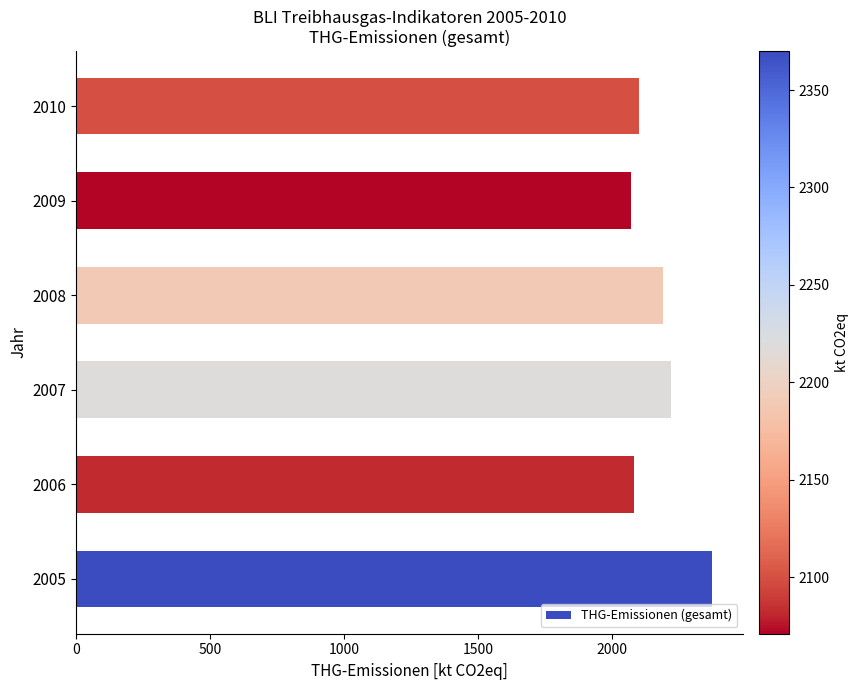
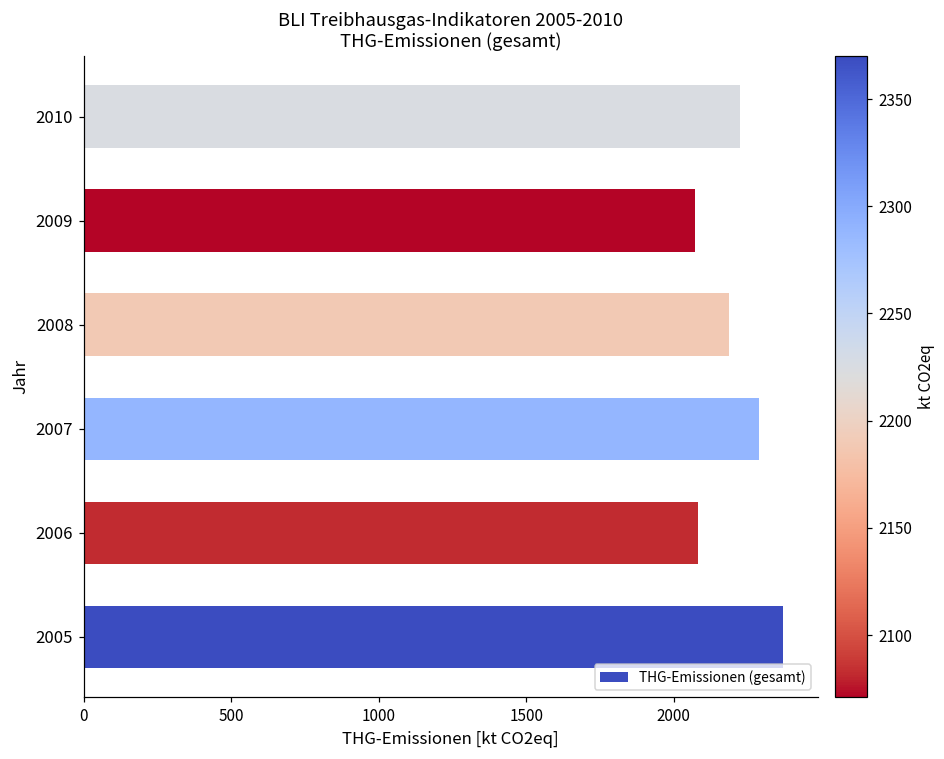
2010: 2100 -> 2220
2007: 2220 -> 2290
